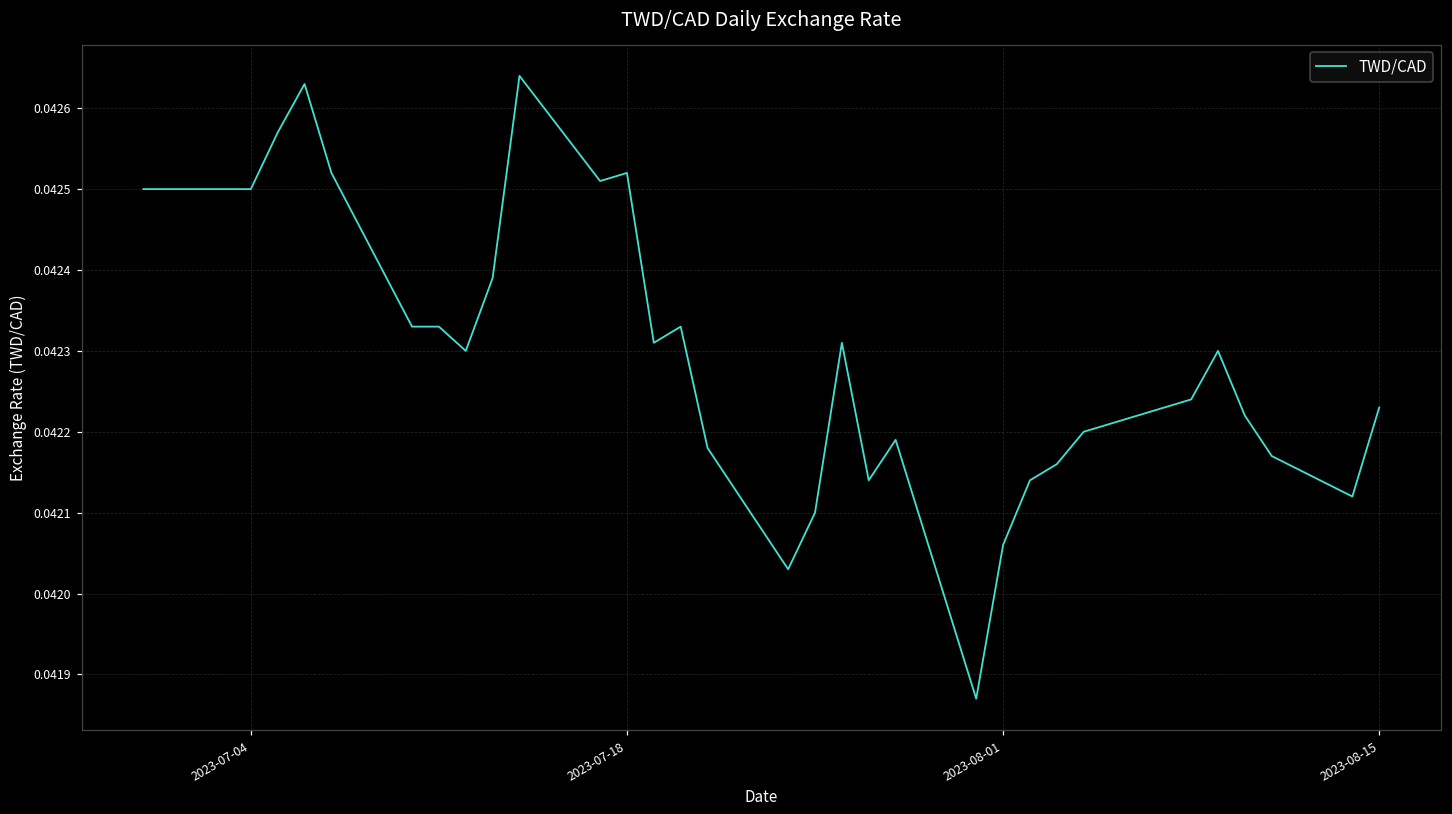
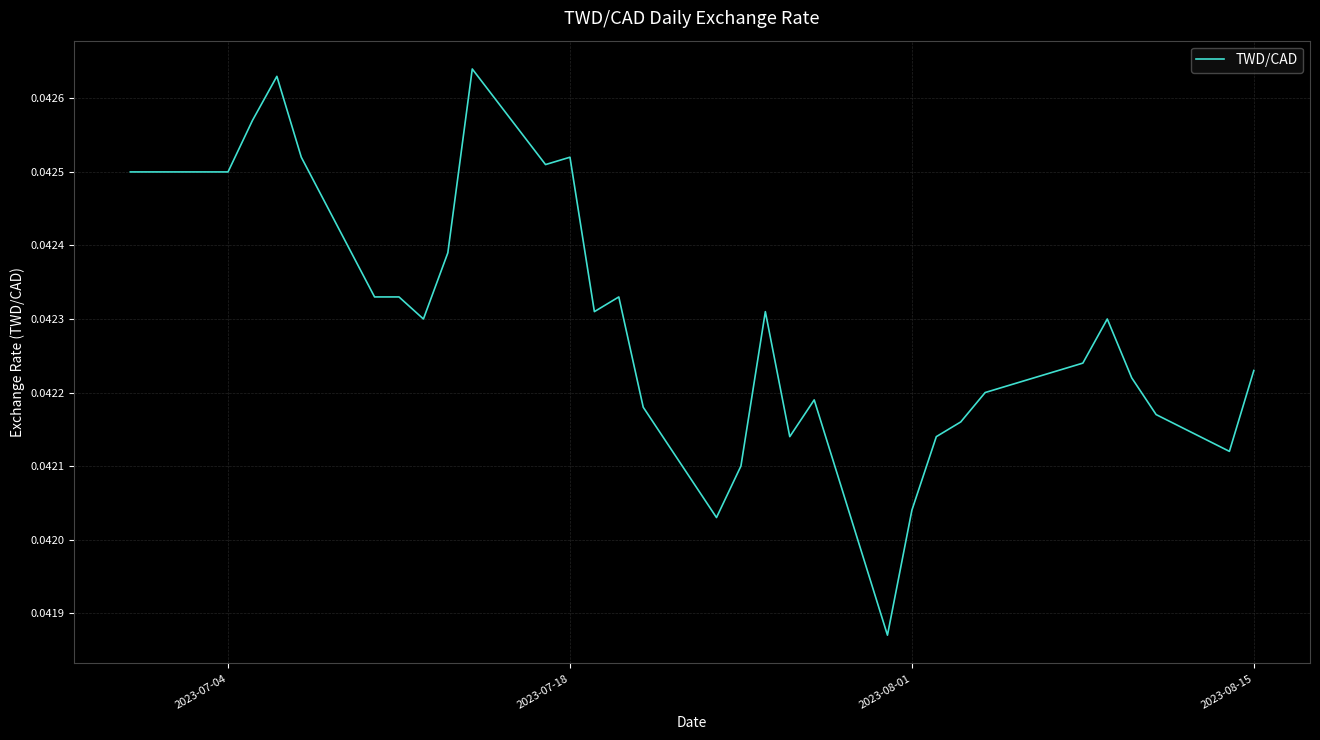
2023-08-01: 0.04206 -> 0.04204
